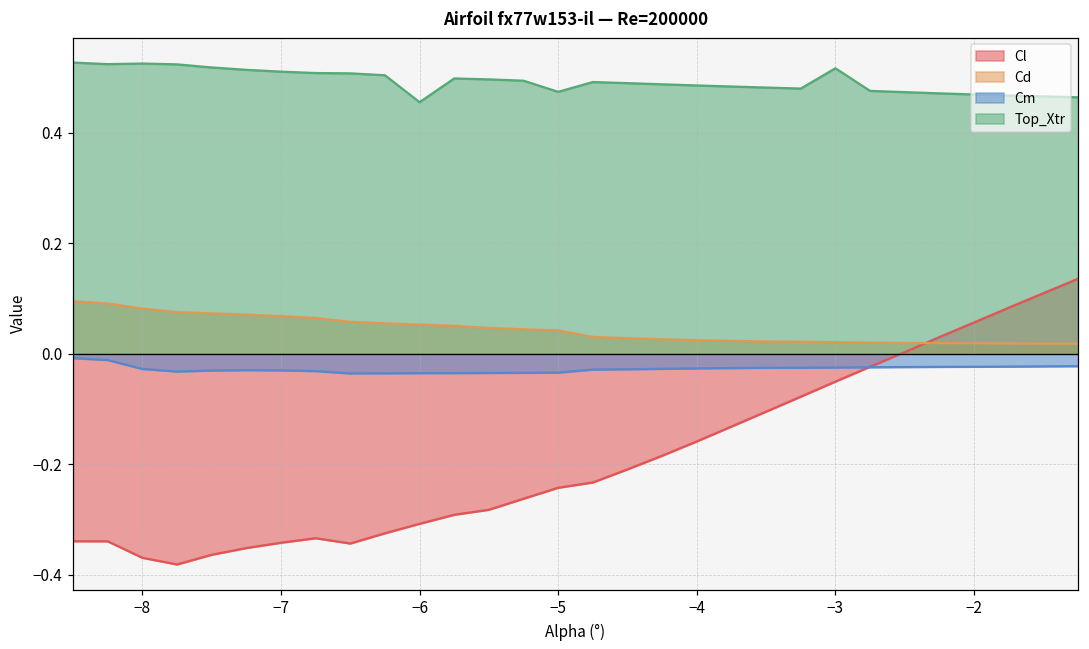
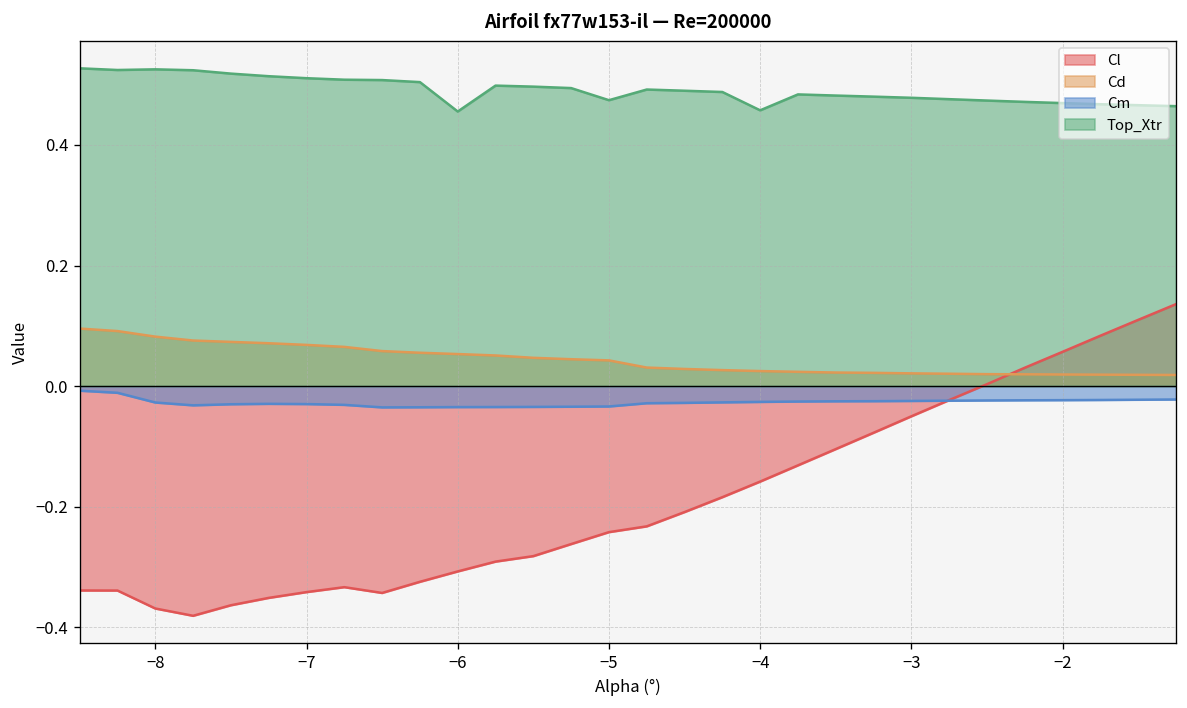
Top_Xtr, −4: 0.49 -> 0.46
Top_Xtr, −3: 0.52 -> 0.48
